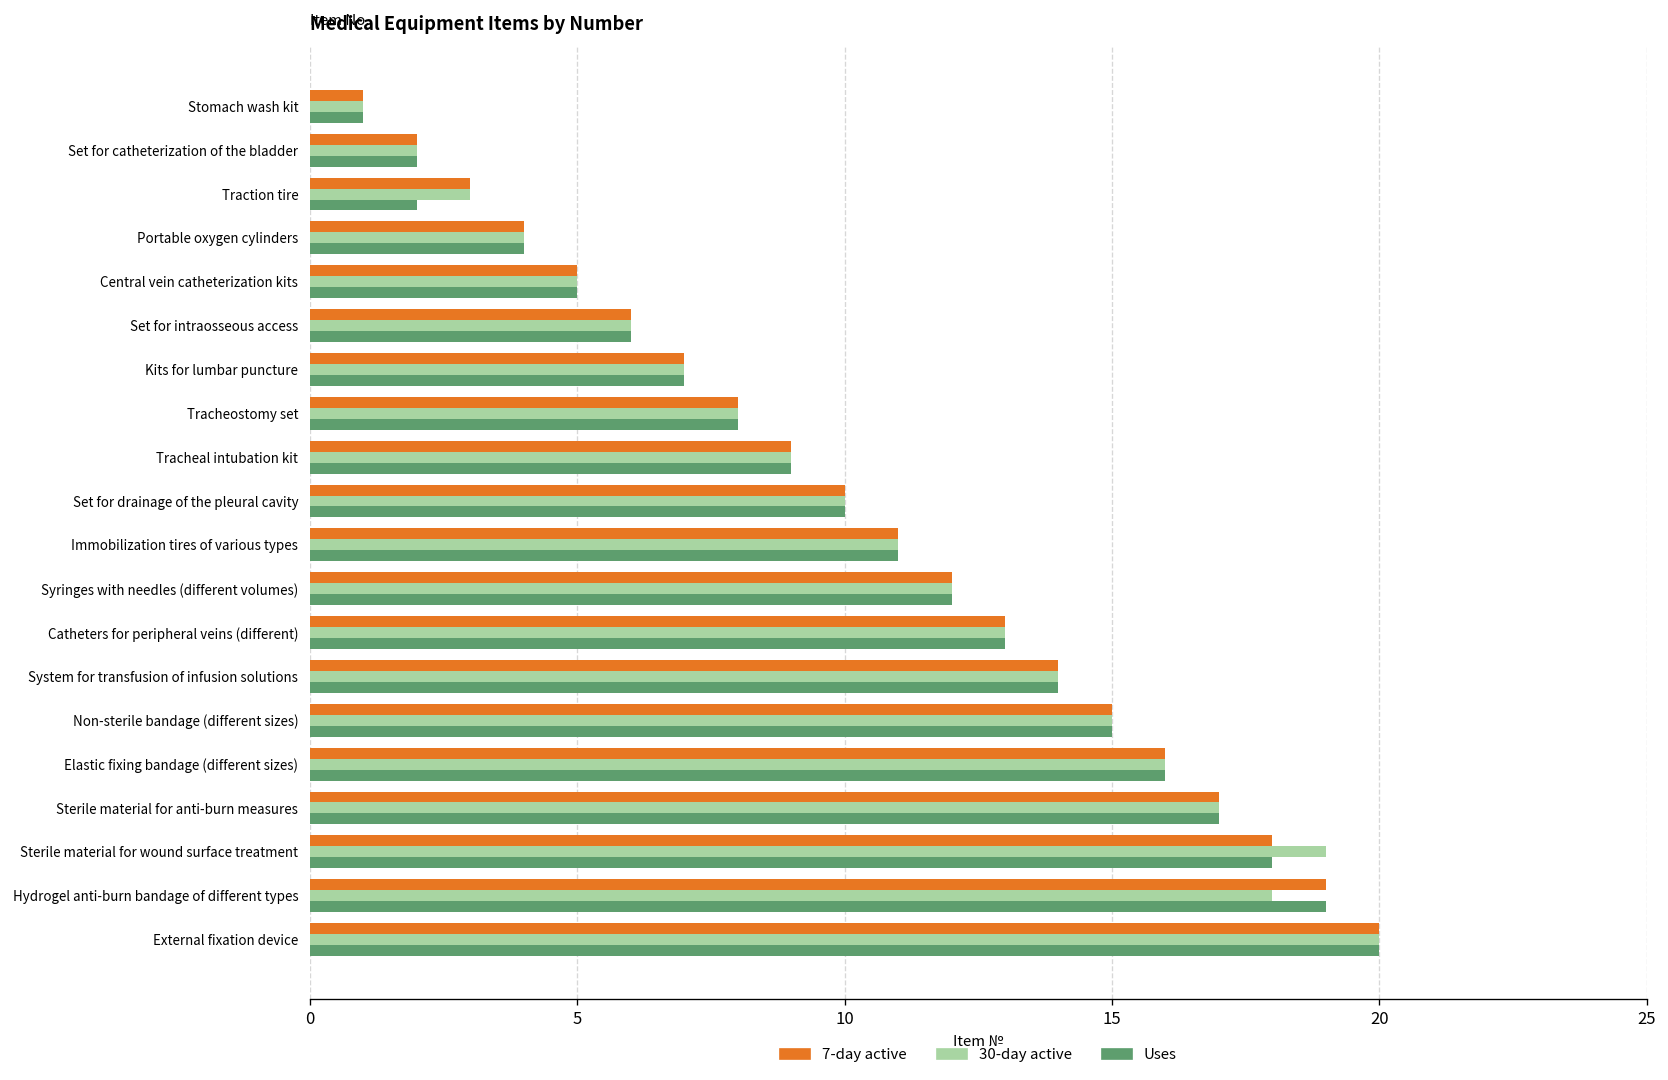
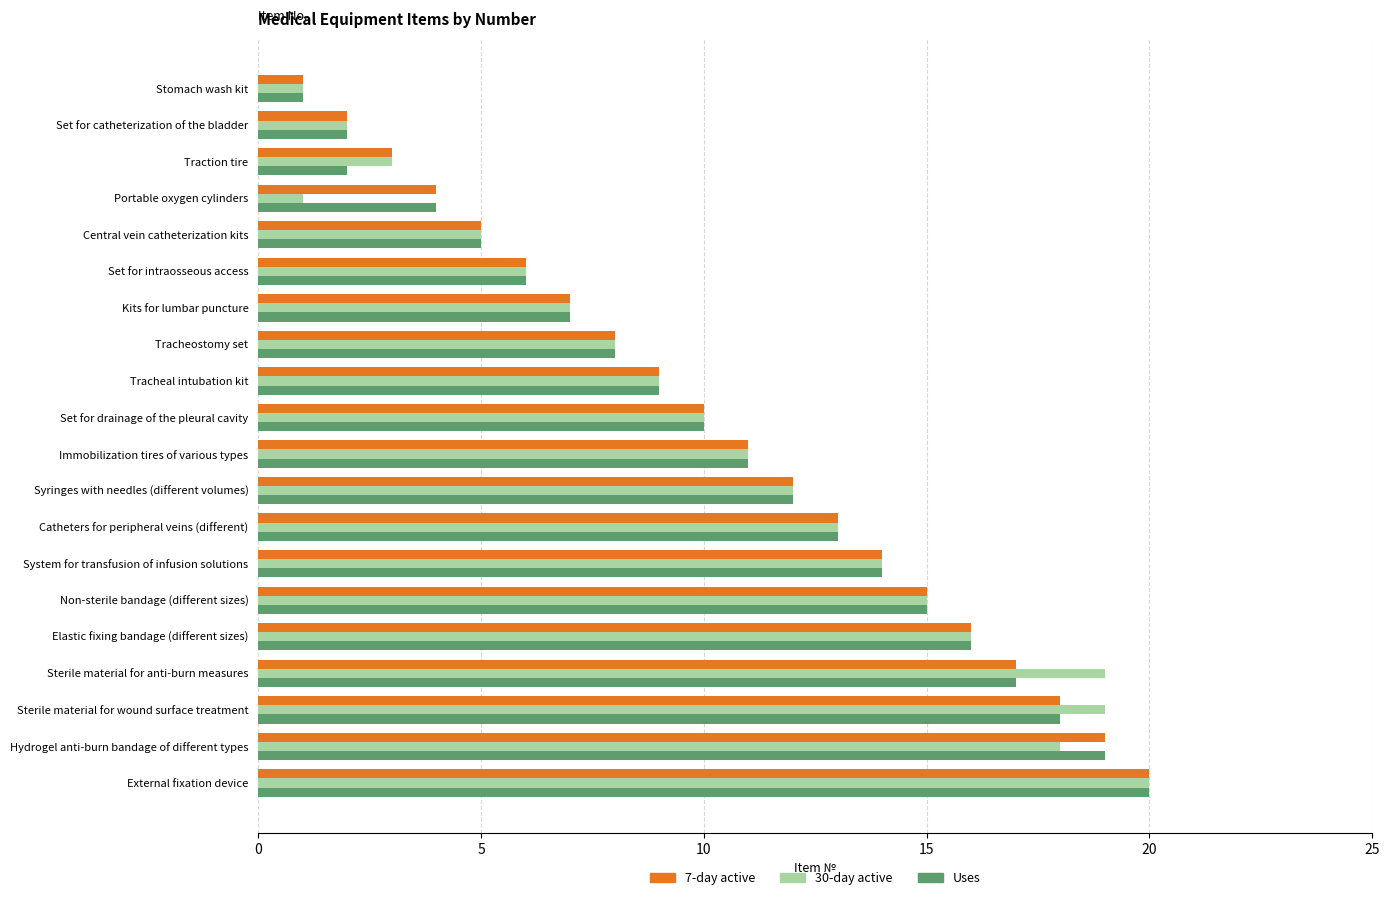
30-day active, Portable oxygen cylinders: 4 -> 1
30-day active, Sterile material for anti-burn measures: 17 -> 19
